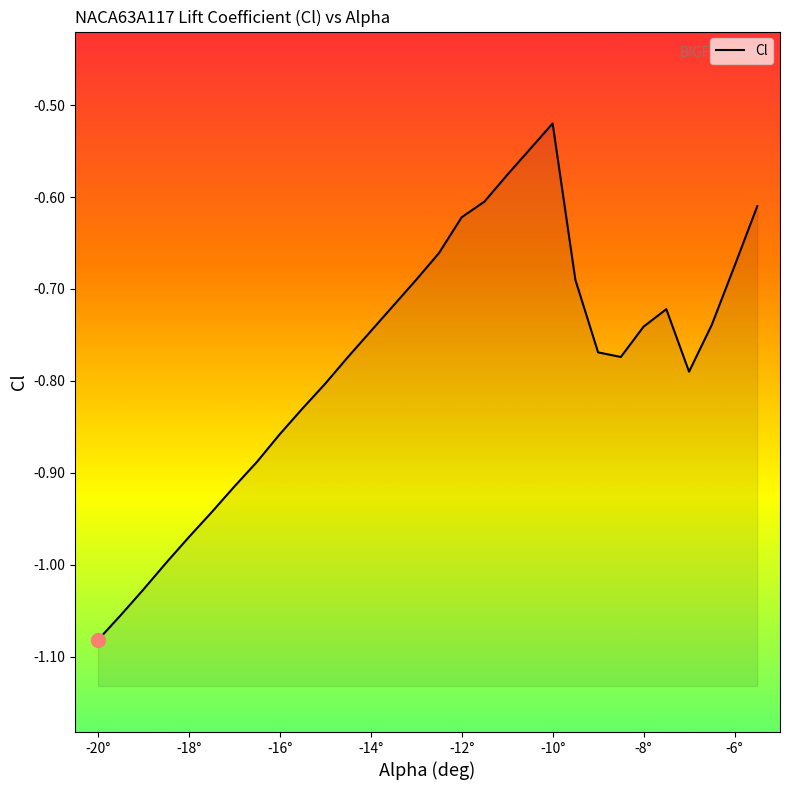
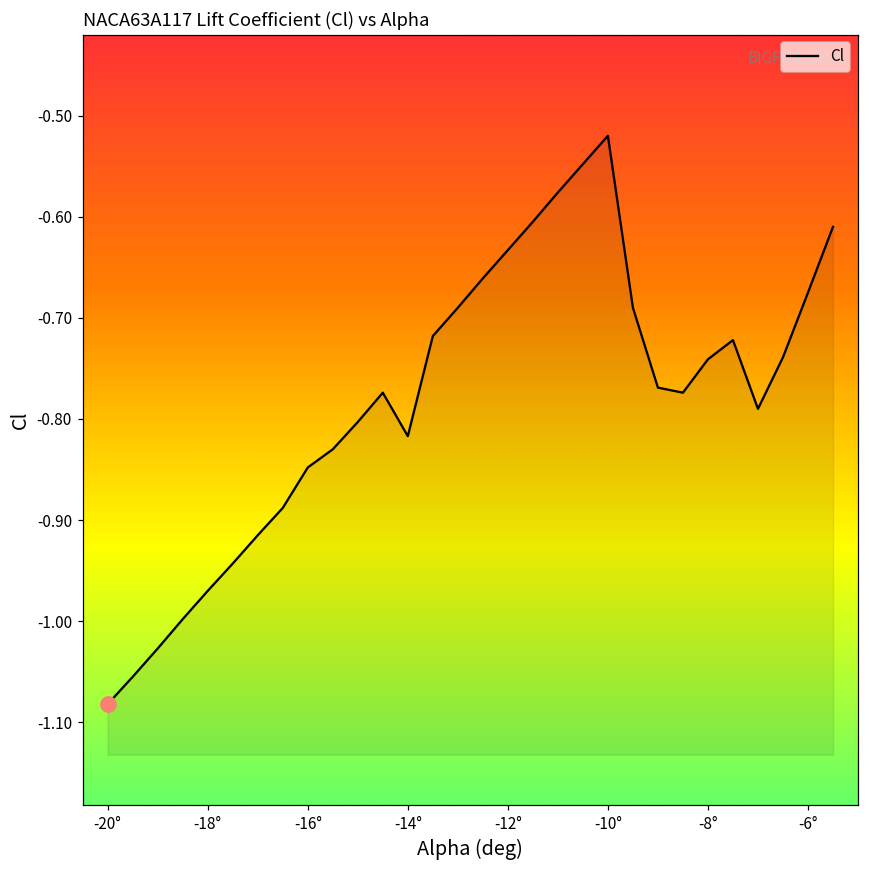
Cl, -16°: -0.86 -> -0.85
Cl, -14°: -0.75 -> -0.82
Cl, -12°: -0.62 -> -0.63
